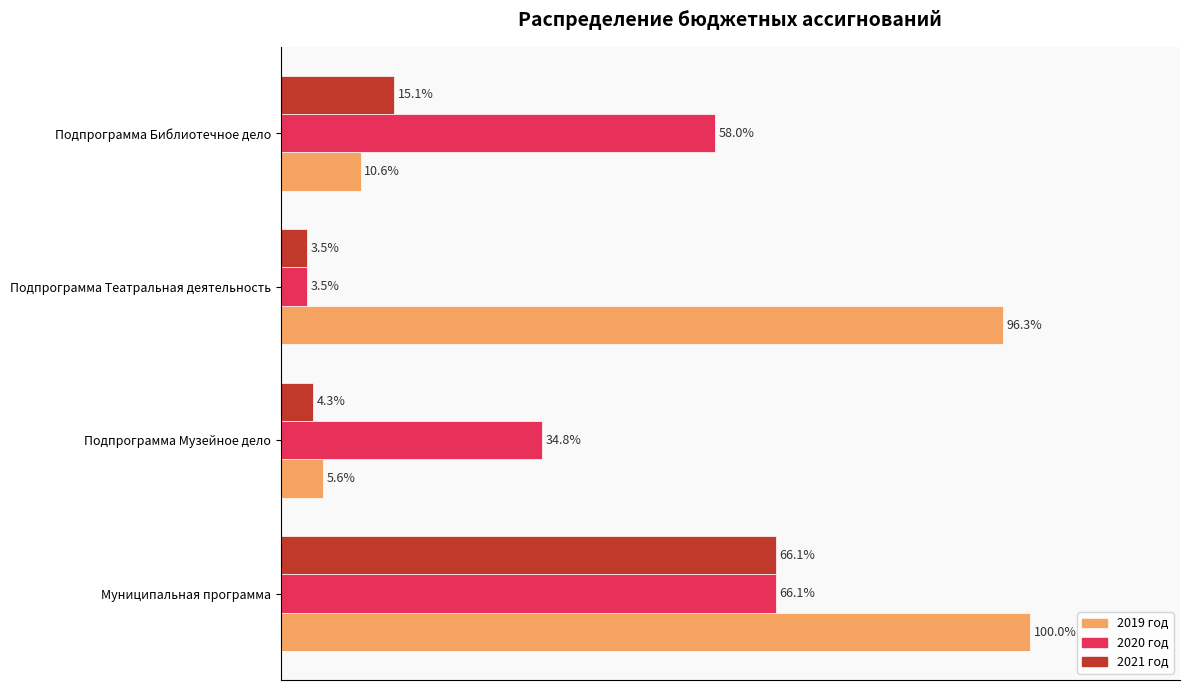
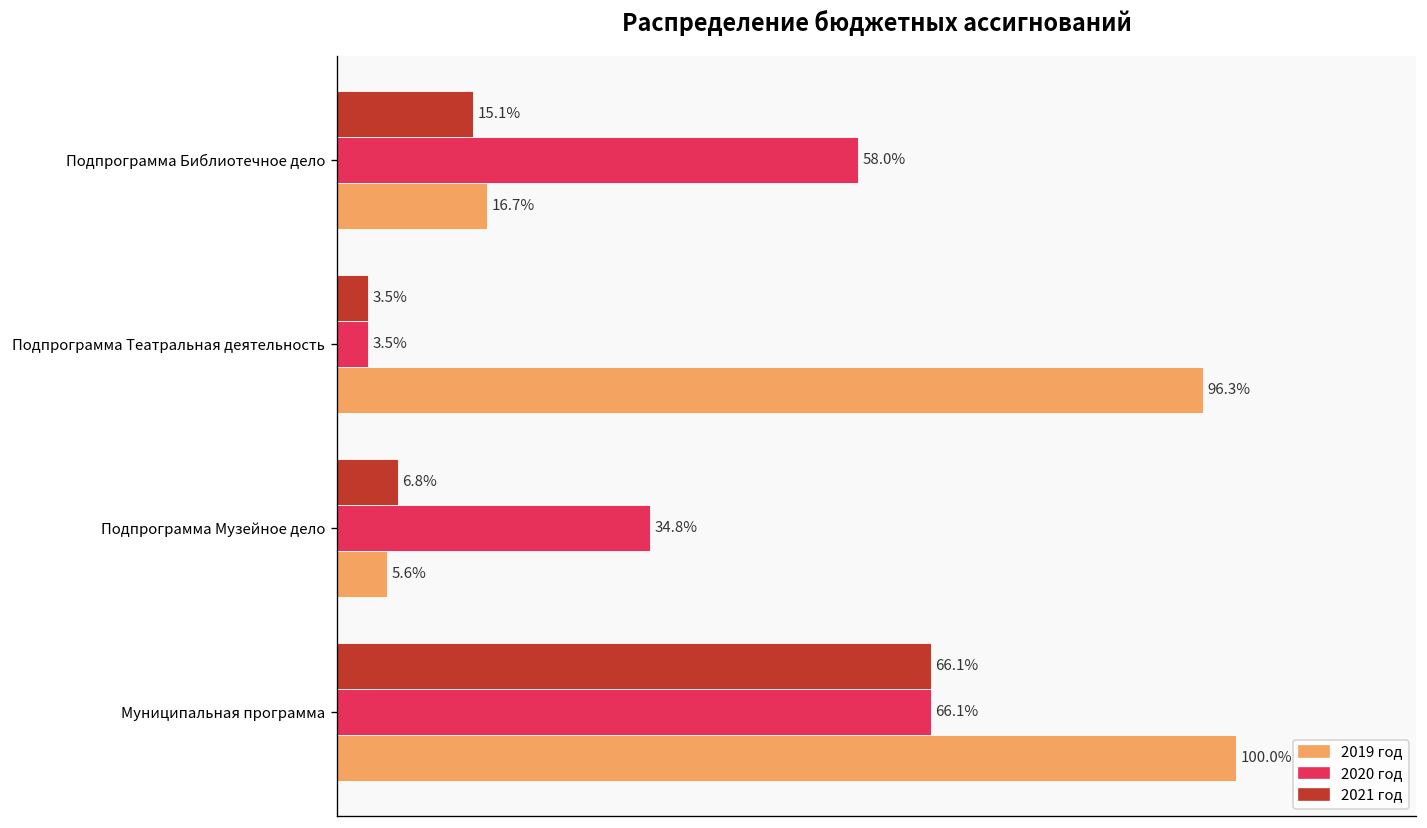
2019 год, Подпрограмма Библиотечное дело: 10.6% -> 16.7%
2021 год, Подпрограмма Музейное дело: 4.3% -> 6.8%
